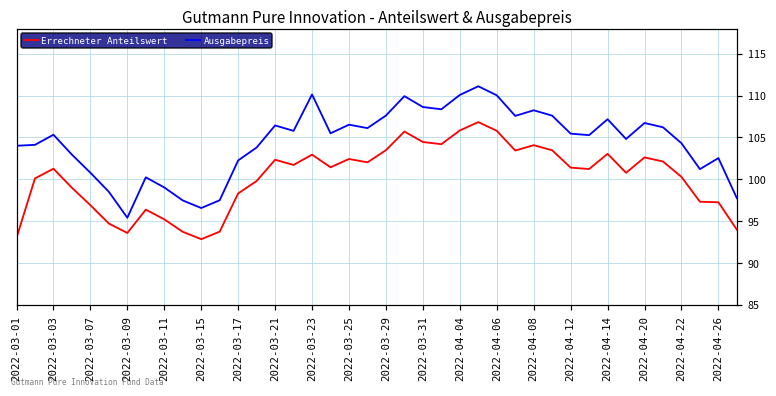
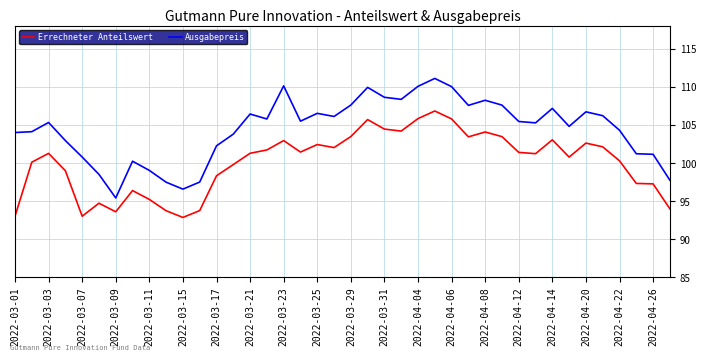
Errechneter Anteilswert, 2022-03-07: 97 -> 93
Errechneter Anteilswert, 2022-03-21: 102 -> 101
Ausgabepreis, 2022-04-26: 103 -> 101
